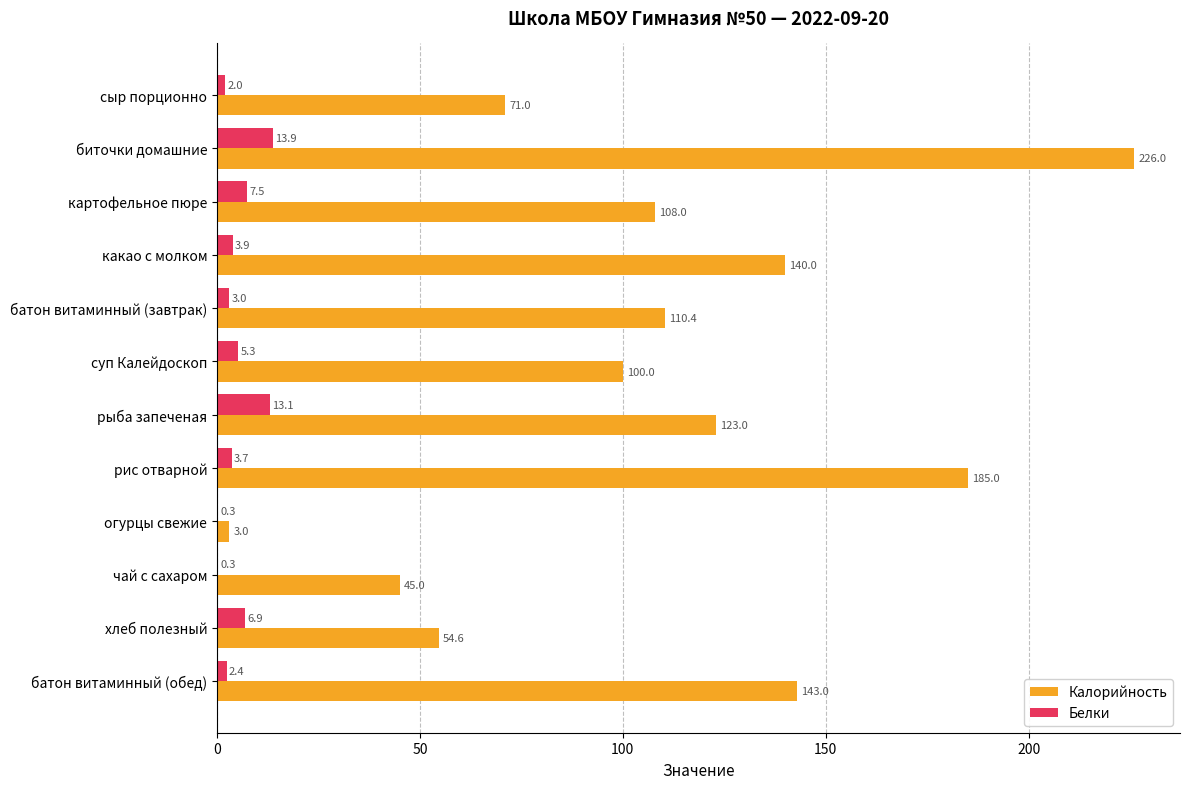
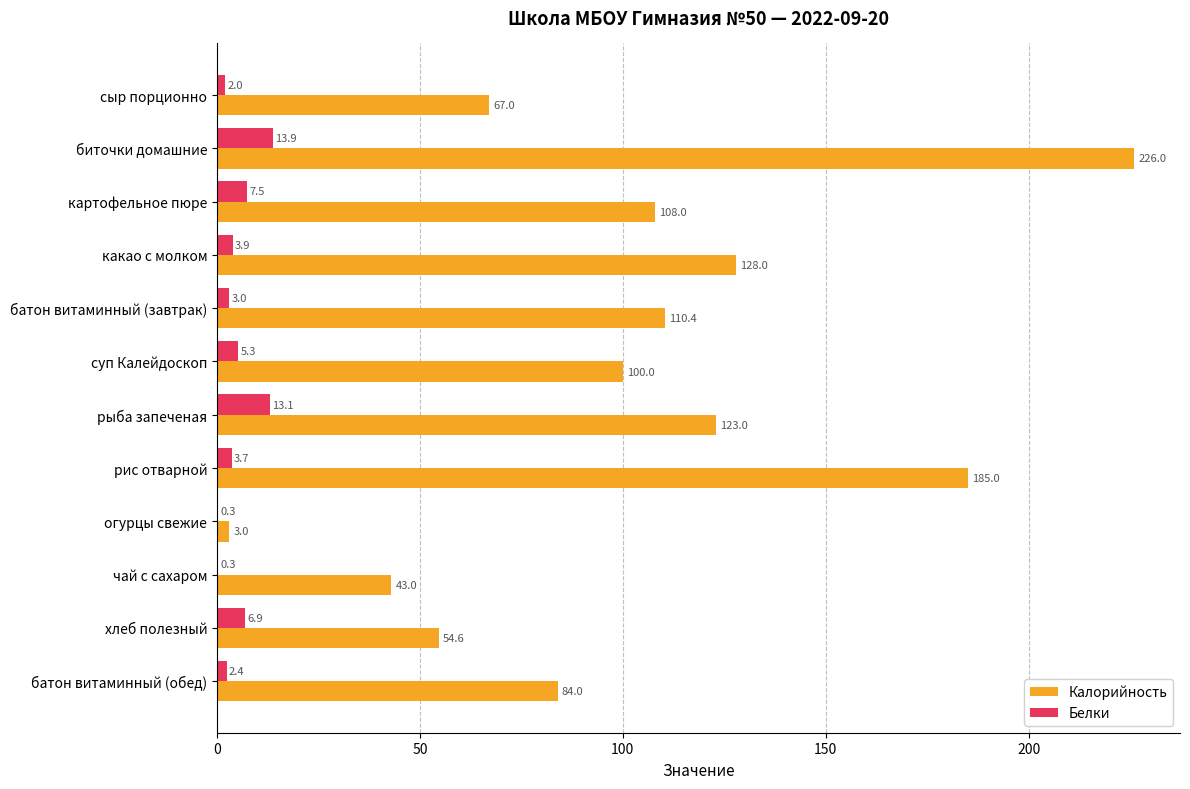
Калорийность, сыр порционно: 71.0 -> 67.0
Калорийность, какао с молком: 140.0 -> 128.0
Калорийность, чай с сахаром: 45.0 -> 43.0
Калорийность, батон витаминный (обед): 143.0 -> 84.0
